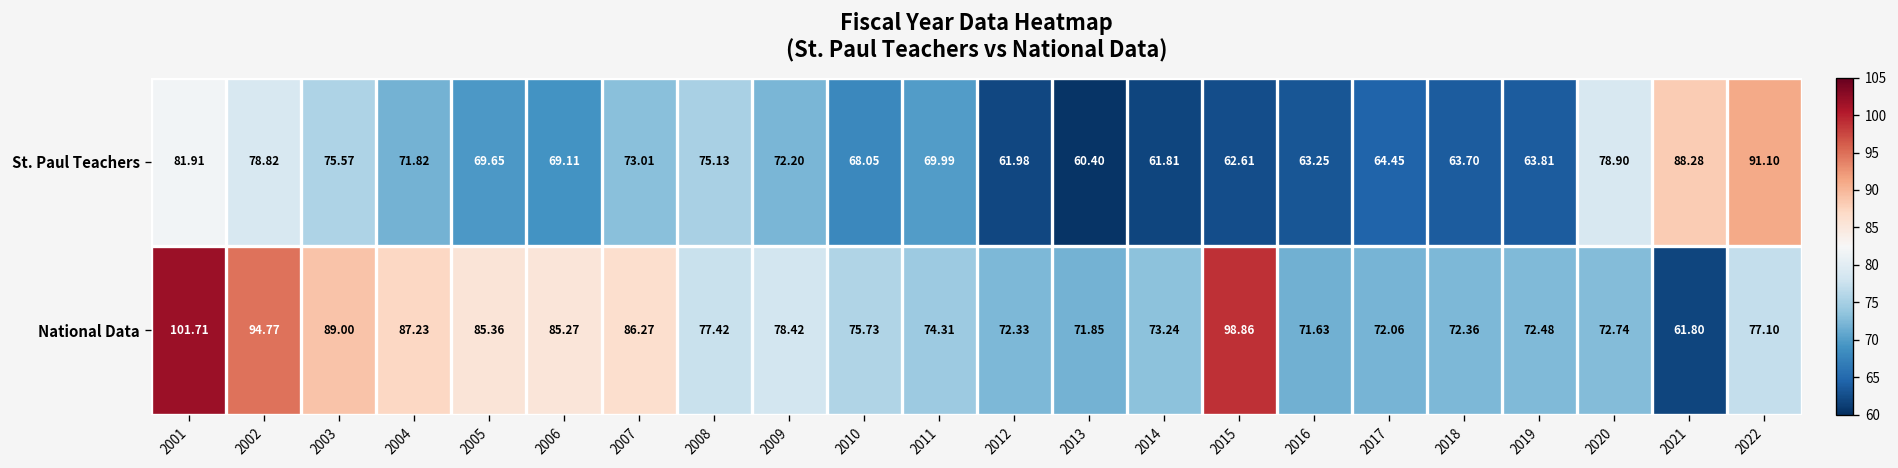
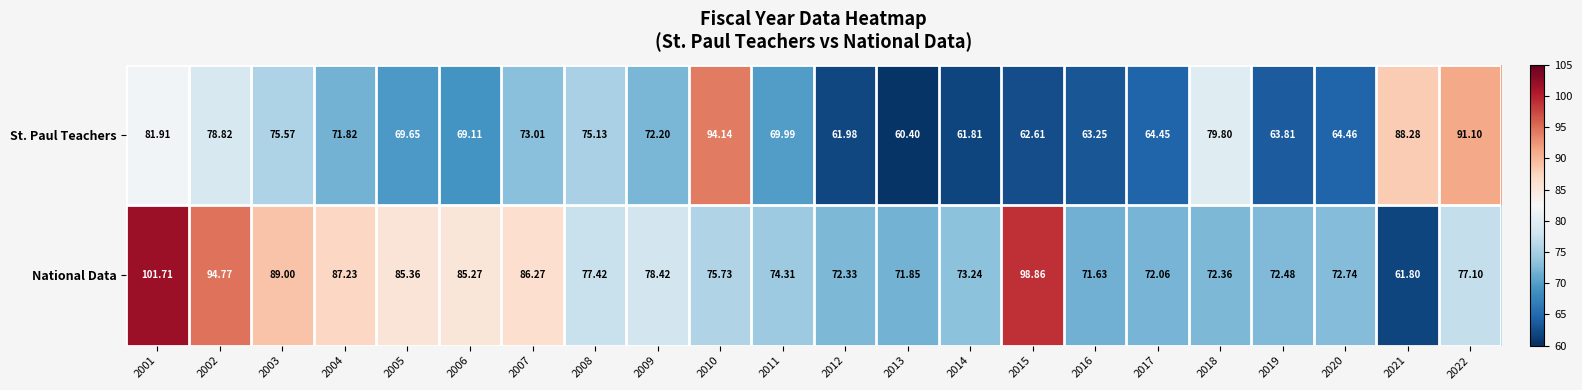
St. Paul Teachers, 2010: 68.05 -> 94.14
St. Paul Teachers, 2018: 63.70 -> 79.80
St. Paul Teachers, 2020: 78.90 -> 64.46
